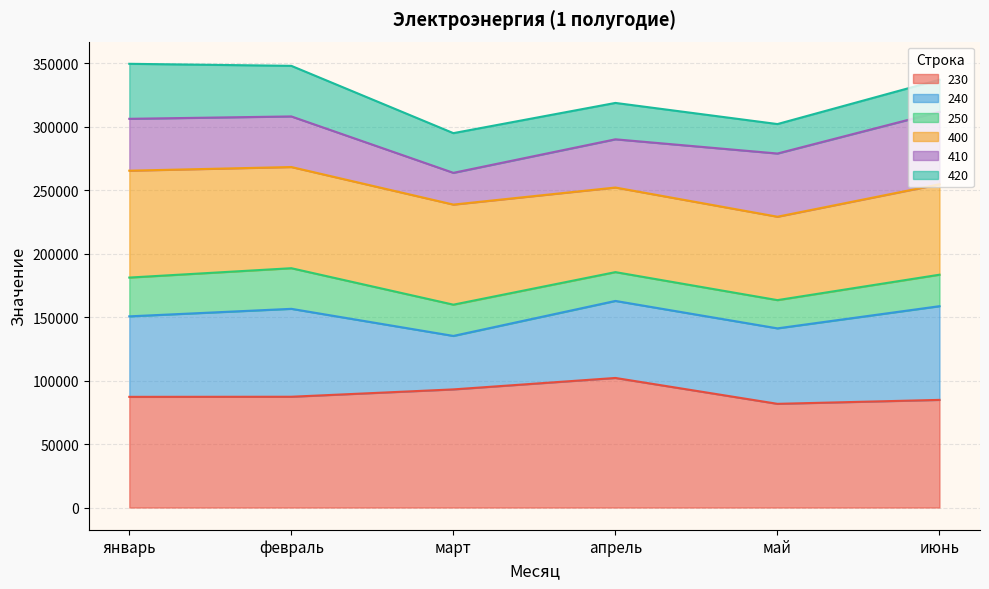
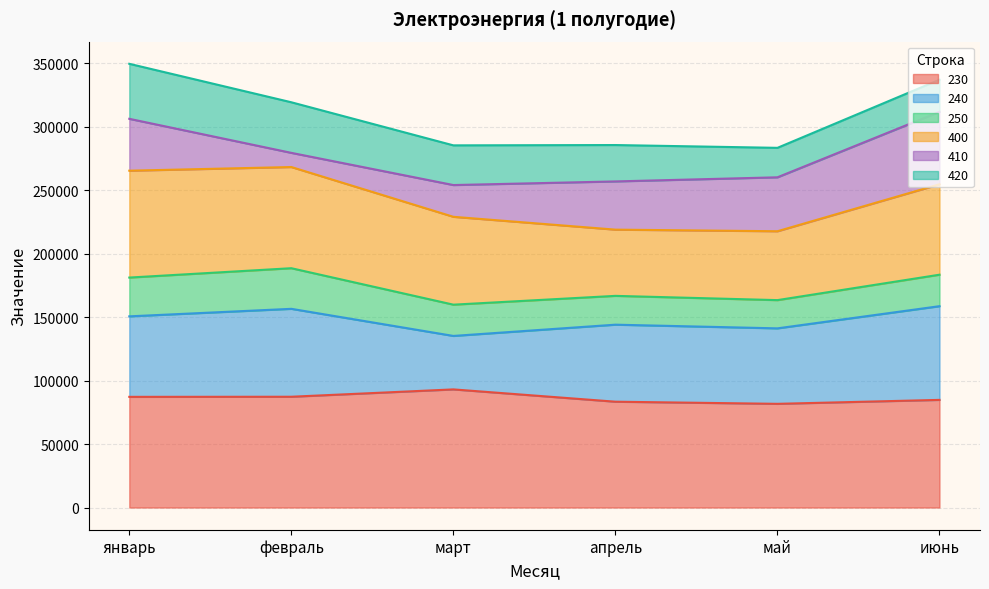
410, февраль: 40000 -> 11000
400, март: 79000 -> 69000
230, апрель: 102000 -> 83000
400, апрель: 67000 -> 52000
400, май: 66000 -> 54000
410, май: 50000 -> 42000
